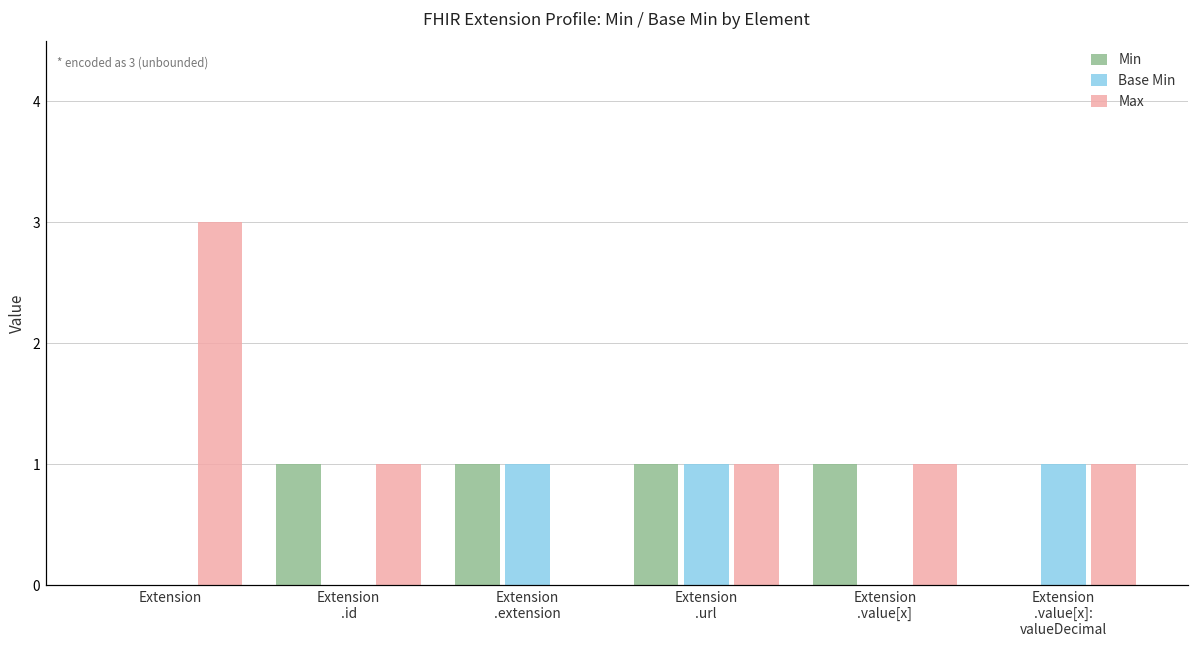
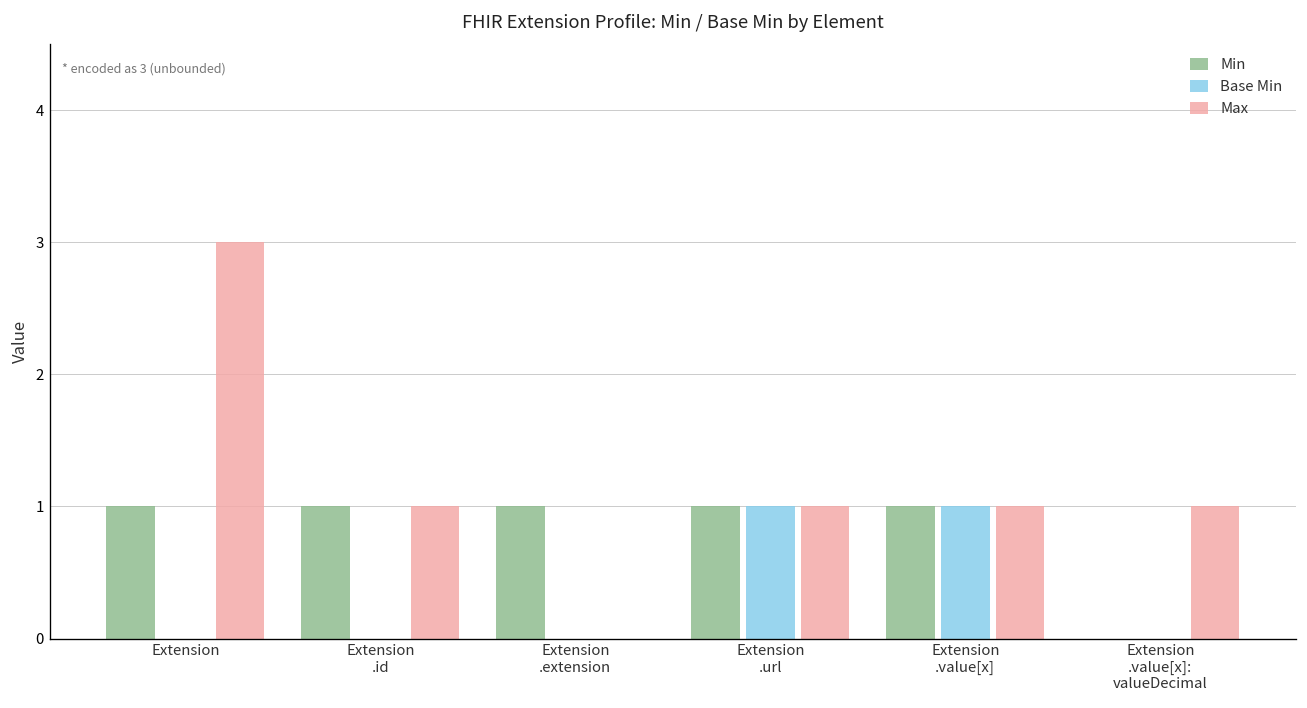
Min, Extension: 0 -> 1
Base Min, Extension .extension: 1 -> 0
Base Min, Extension .value[x]: 0 -> 1
Base Min, Extension .value[x]: valueDecimal: 1 -> 0
